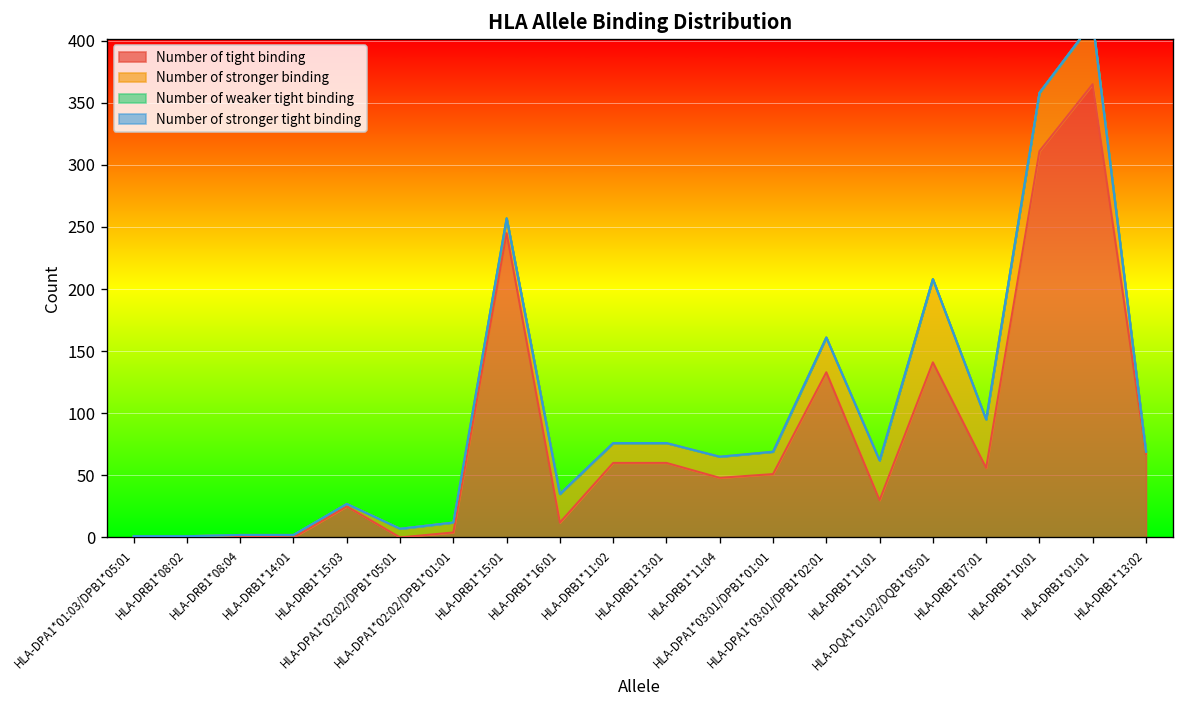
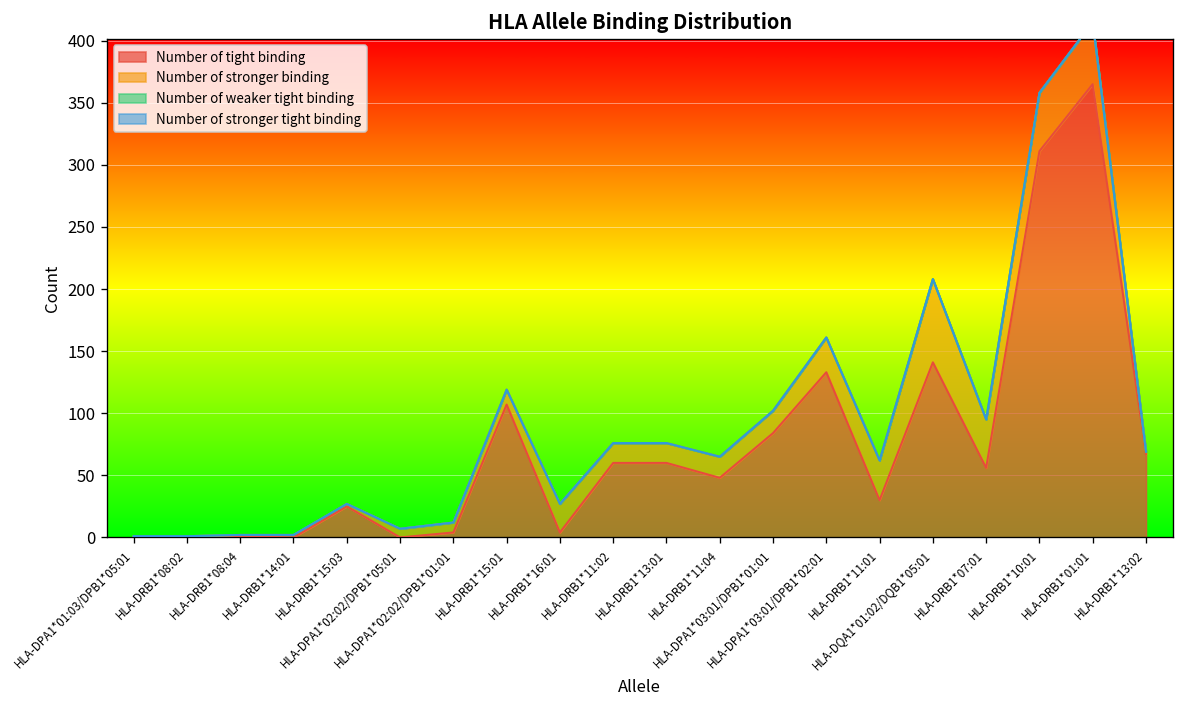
Number of tight binding, HLA-DRB1*15:01: 245 -> 107
Number of tight binding, HLA-DRB1*16:01: 12 -> 4
Number of tight binding, HLA-DPA1*03:01/DPB1*01:01: 51 -> 84
